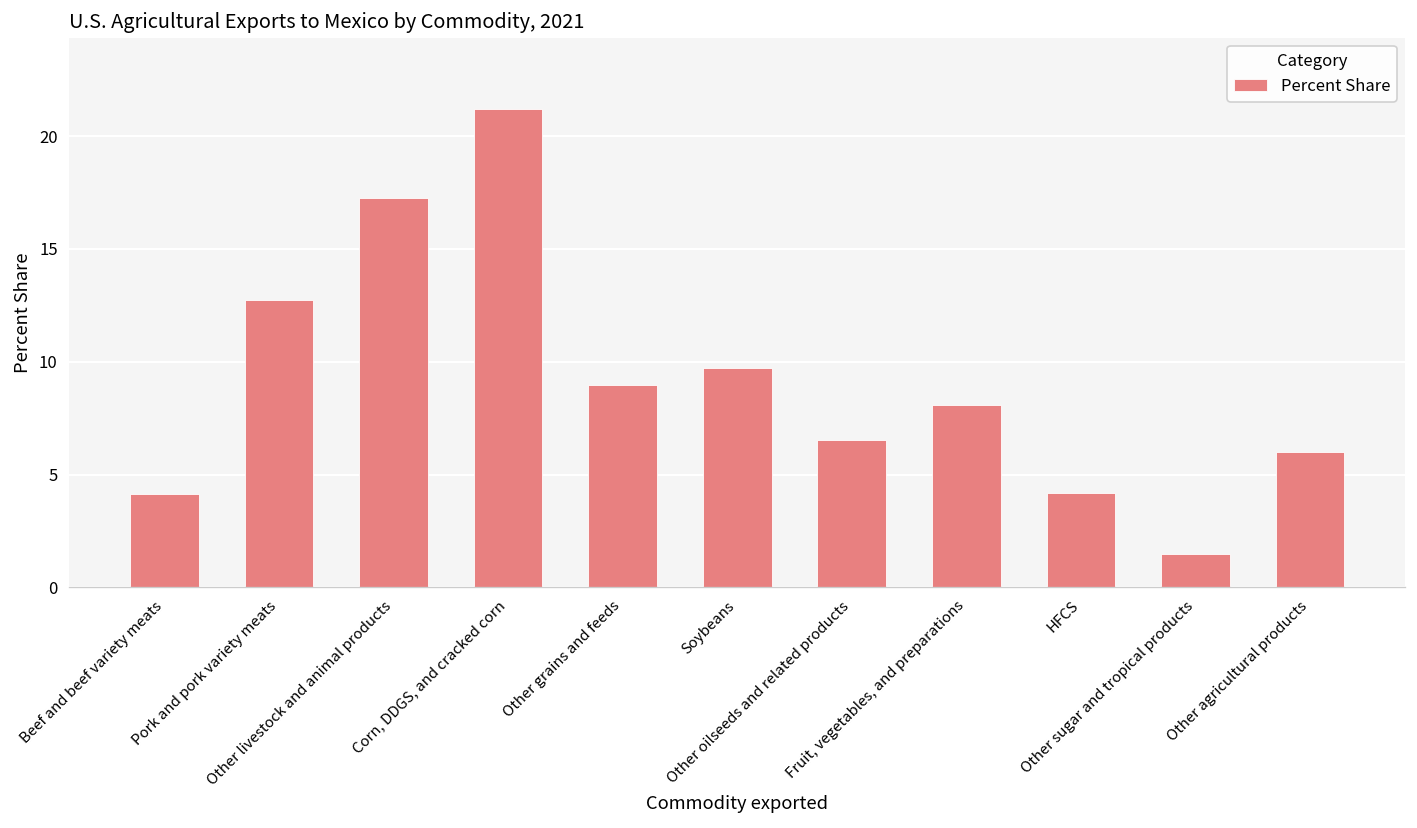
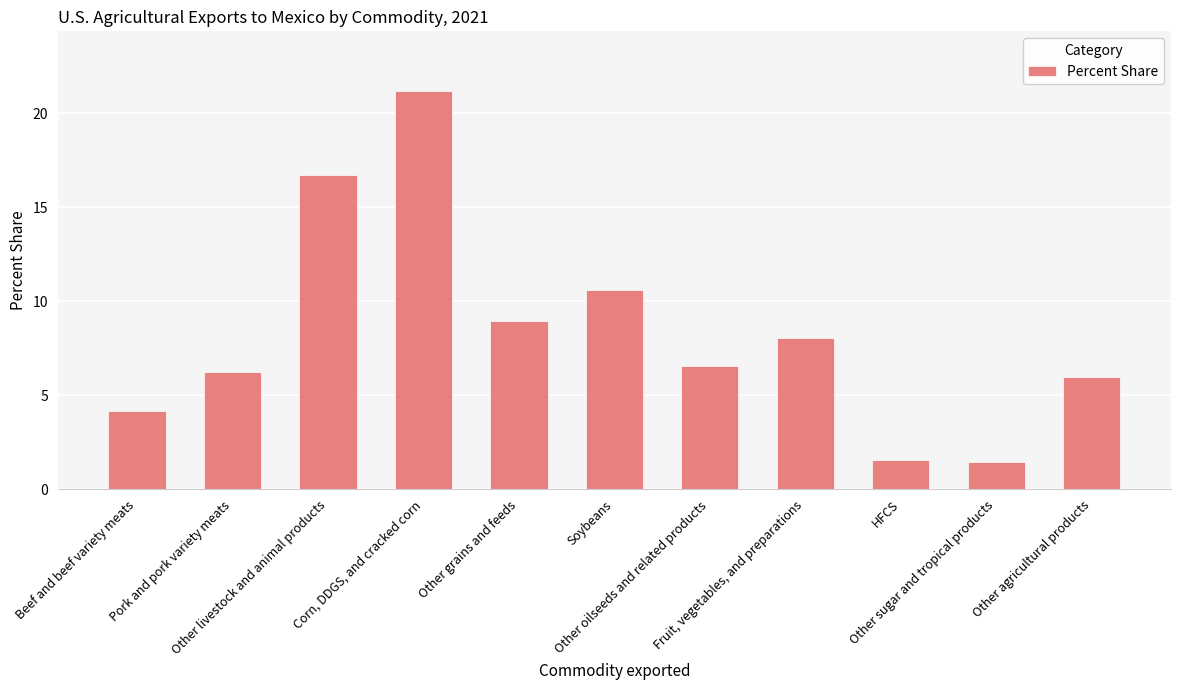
Pork and pork variety meats: 12.7 -> 6.2
Other livestock and animal products: 17.3 -> 16.7
Soybeans: 9.7 -> 10.6
HFCS: 4.2 -> 1.5
